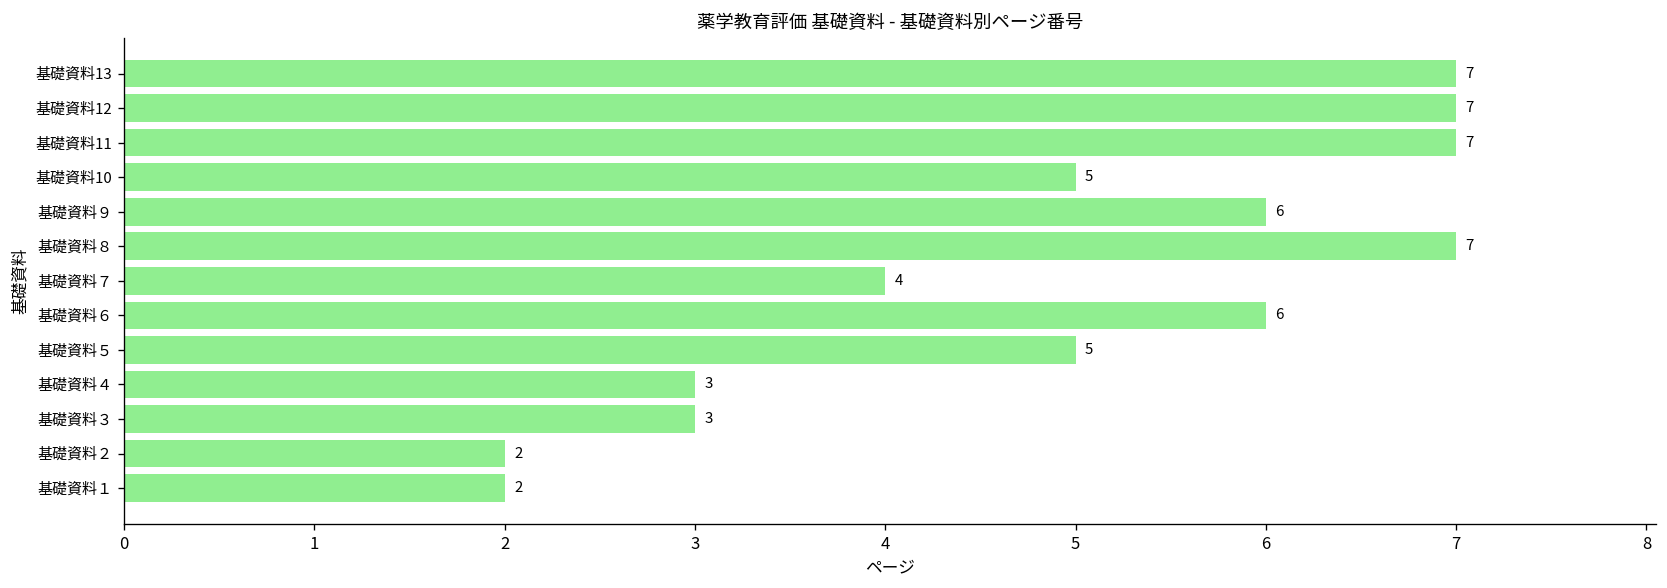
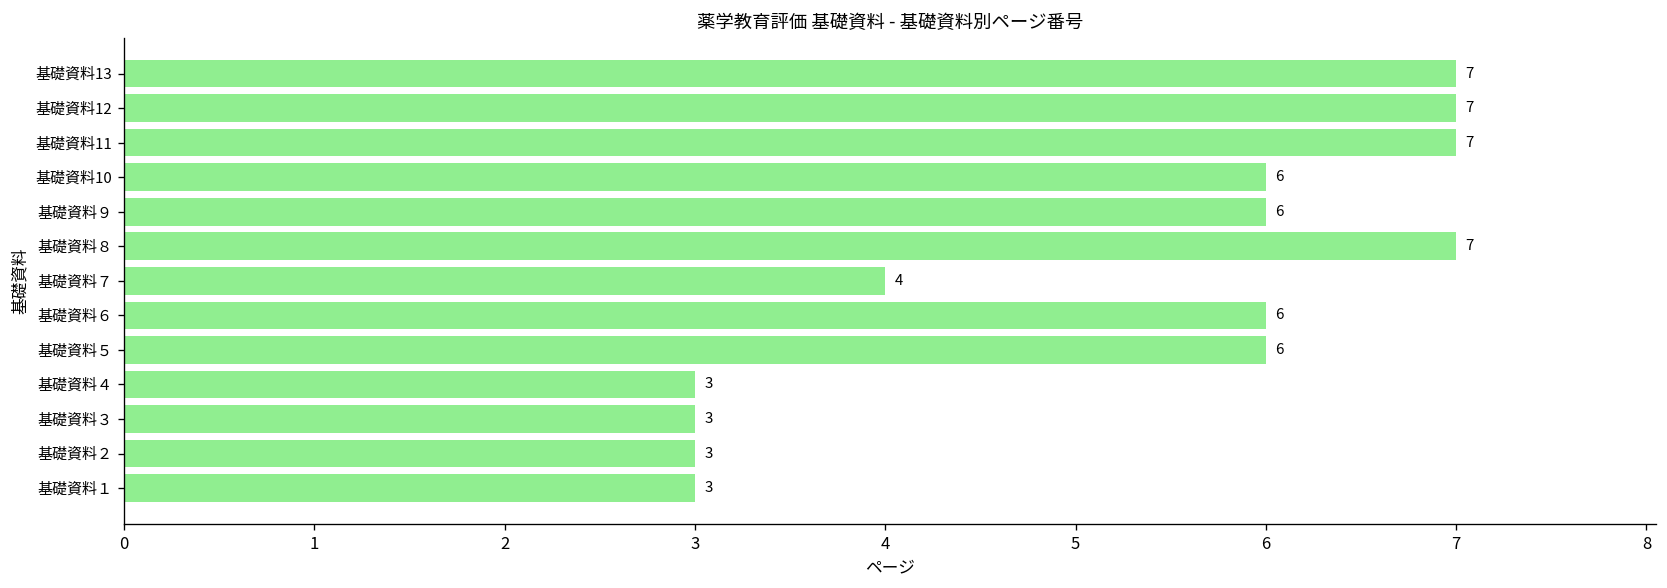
基礎資料10: 5 -> 6
基礎資料５: 5 -> 6
基礎資料２: 2 -> 3
基礎資料１: 2 -> 3
